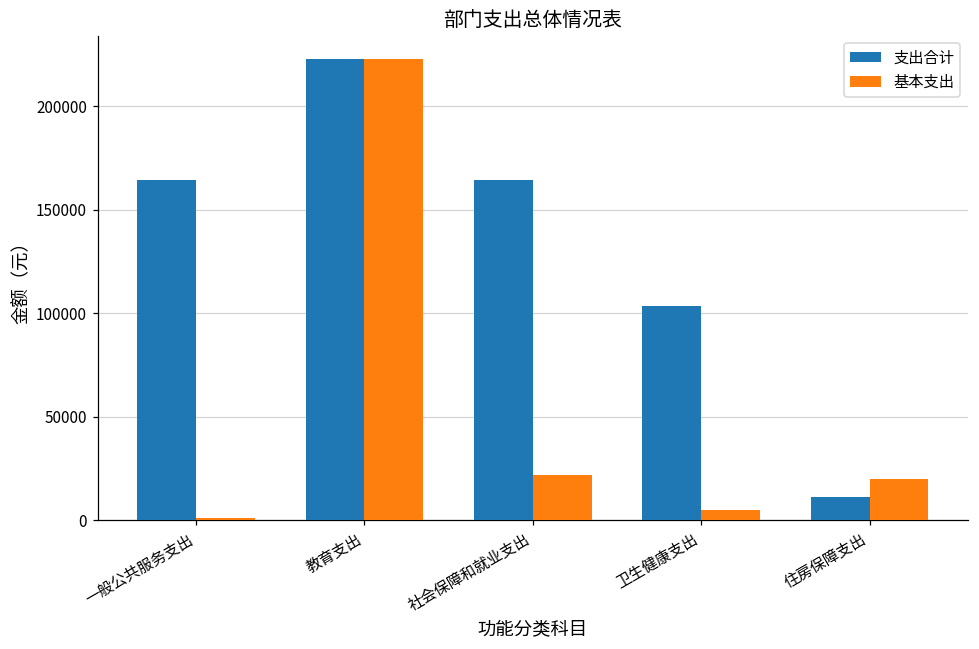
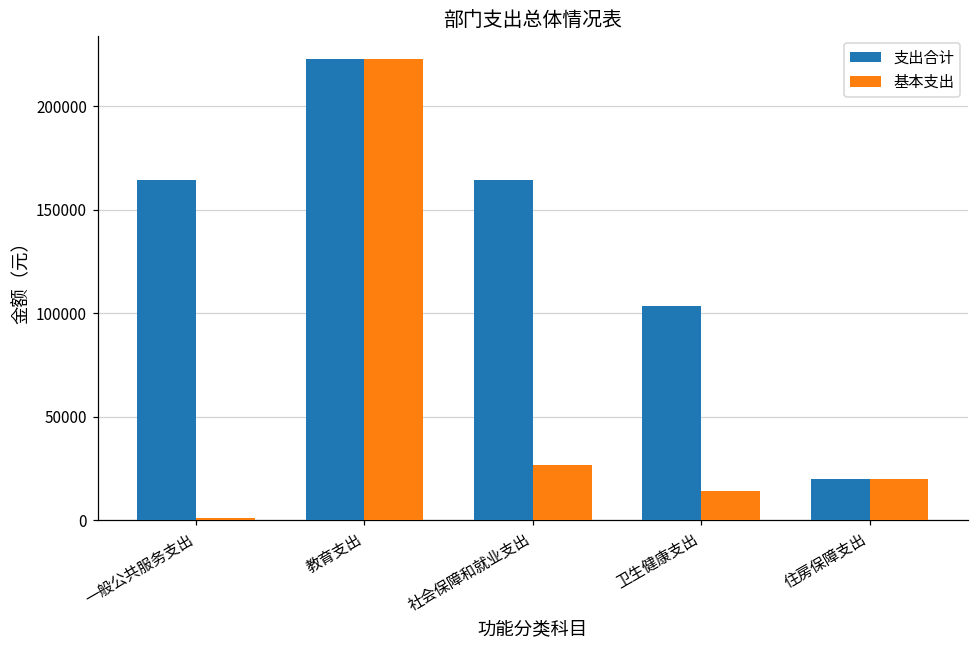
基本支出, 社会保障和就业支出: 22000 -> 27000
基本支出, 卫生健康支出: 5000 -> 14000
支出合计, 住房保障支出: 11000 -> 20000
